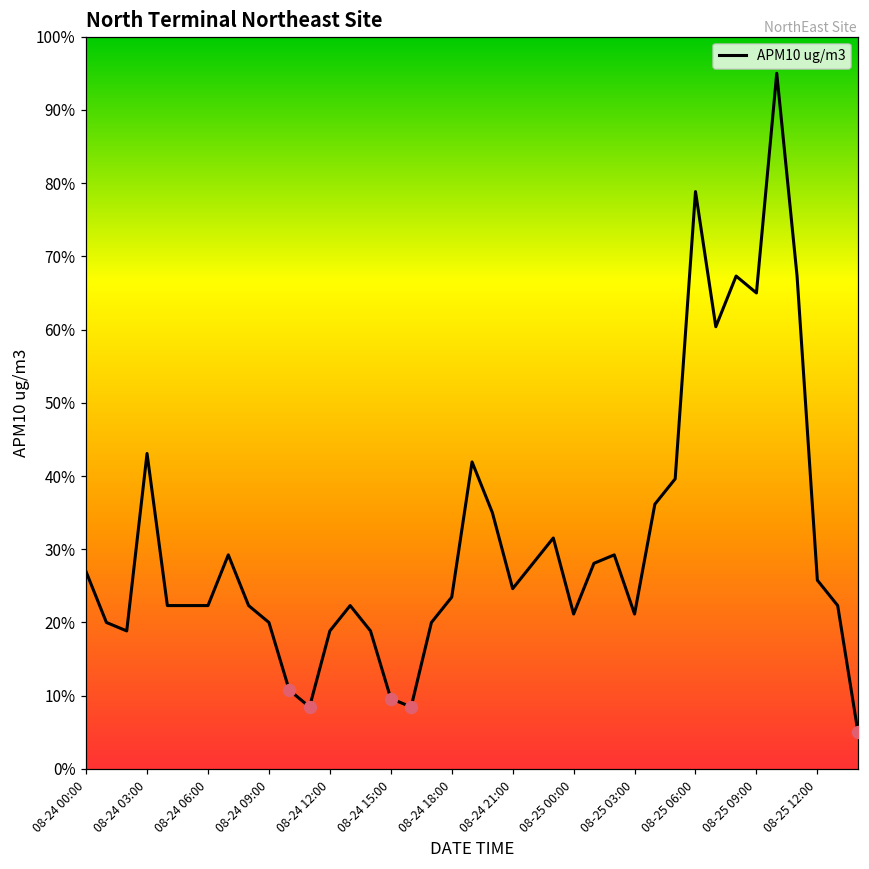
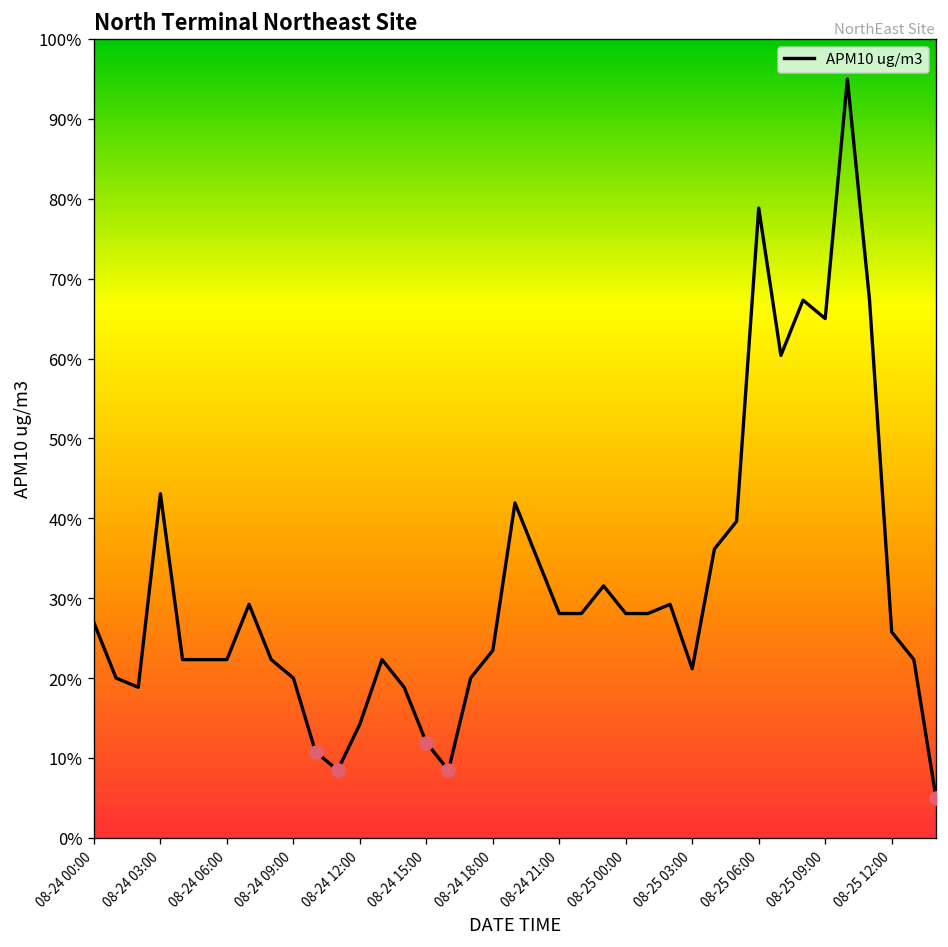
APM10 ug/m3, 08-24 12:00: 19% -> 14%
APM10 ug/m3, 08-24 15:00: 10% -> 12%
APM10 ug/m3, 08-24 21:00: 25% -> 28%
APM10 ug/m3, 08-25 00:00: 21% -> 28%
